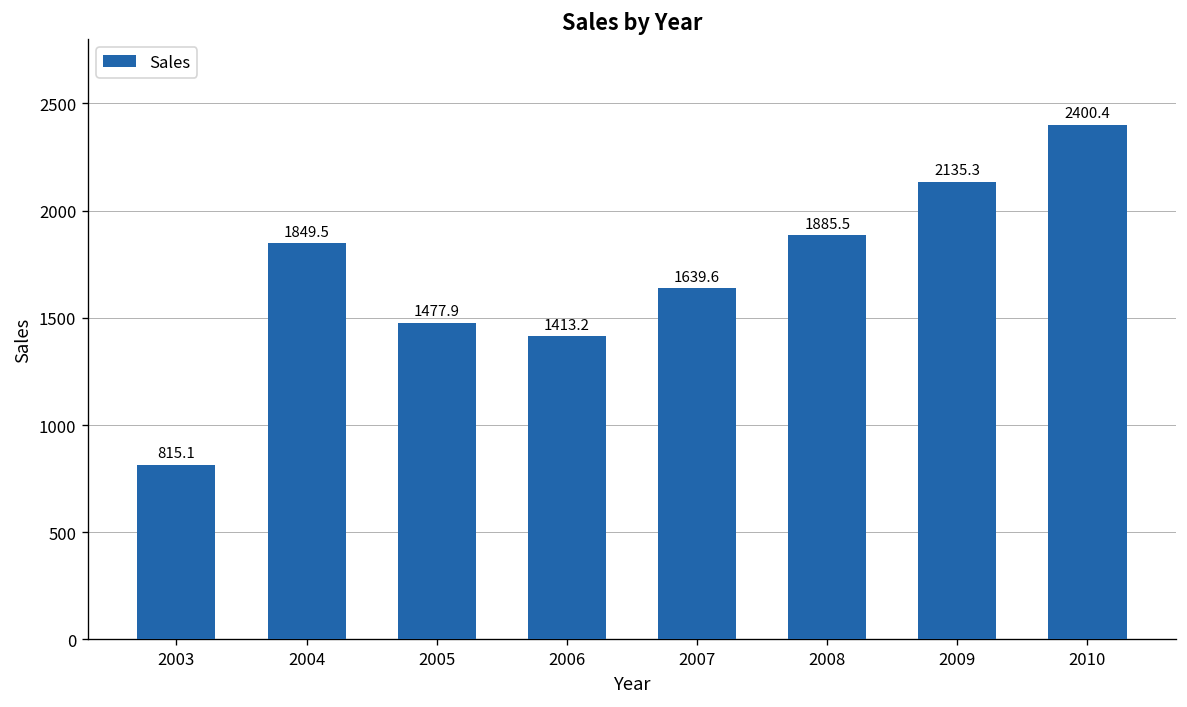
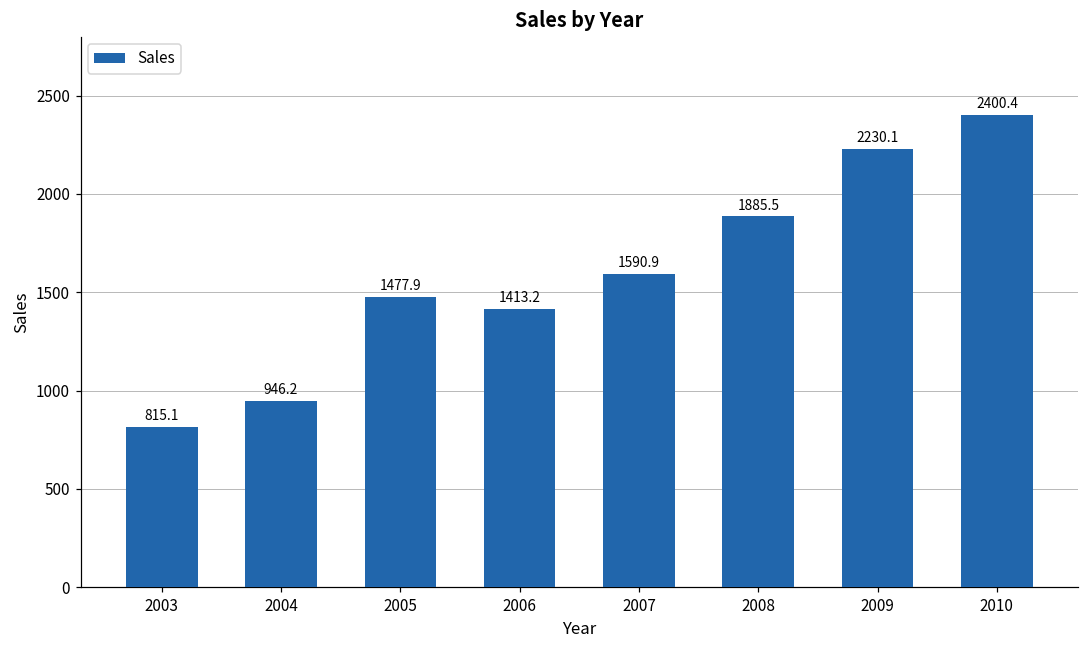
2004: 1849.5 -> 946.2
2007: 1639.6 -> 1590.9
2009: 2135.3 -> 2230.1
